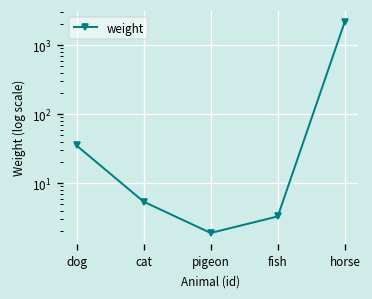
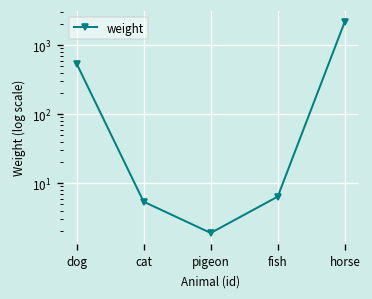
dog: 40 -> 500
fish: 3 -> 6
